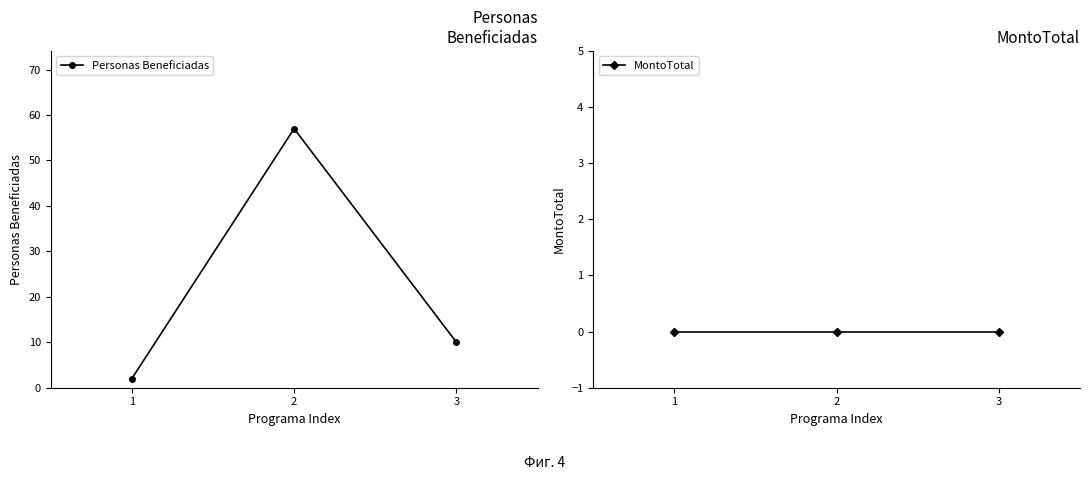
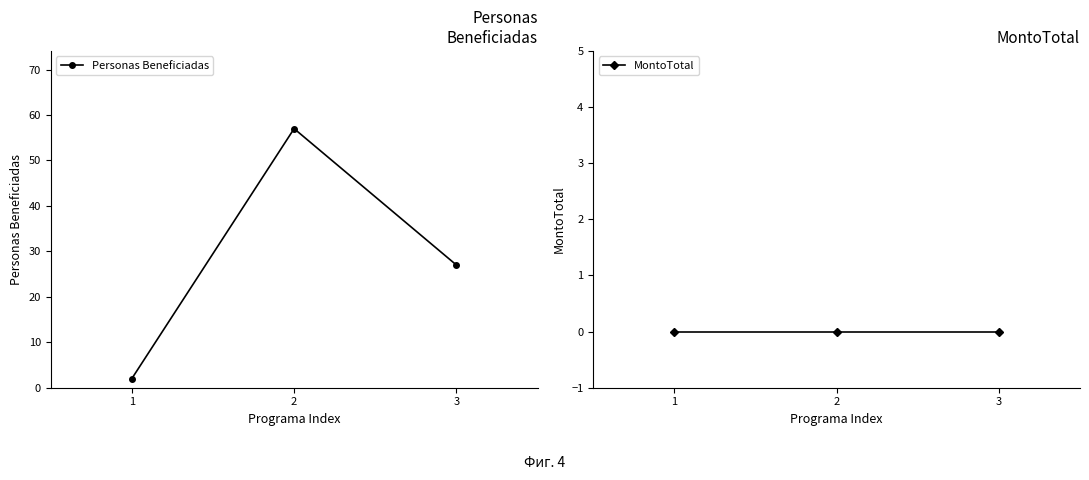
Personas Beneficiadas, 3: 10 -> 27
